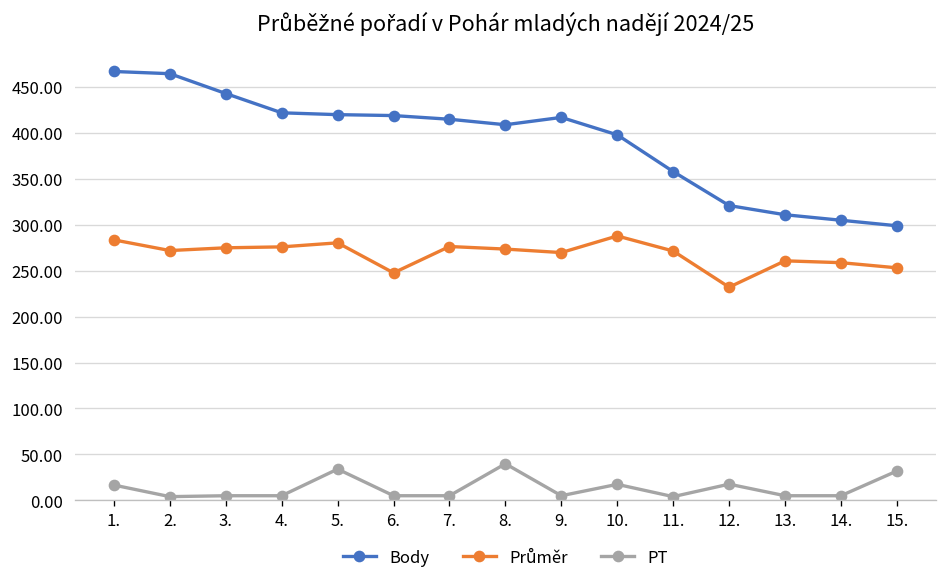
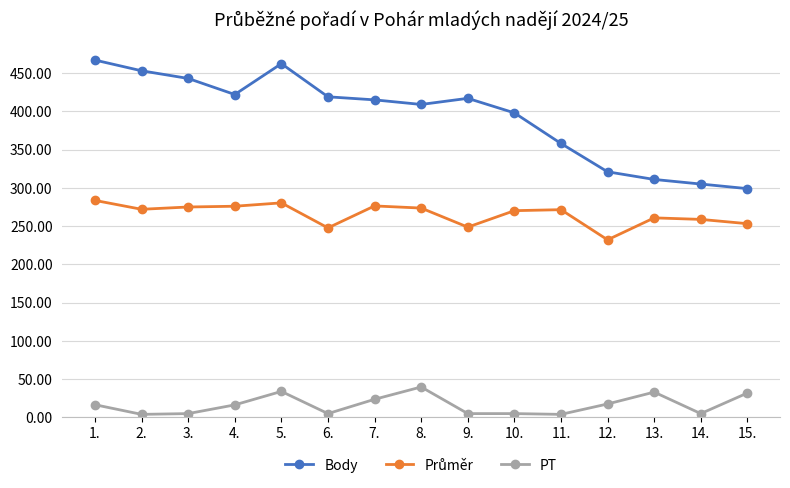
Body, 2.: 460 -> 450
PT, 4.: 10 -> 20
Body, 5.: 420 -> 460
PT, 7.: 10 -> 20
Průměr, 9.: 270 -> 250
Průměr, 10.: 290 -> 270
PT, 10.: 20 -> 10
PT, 13.: 10 -> 30
